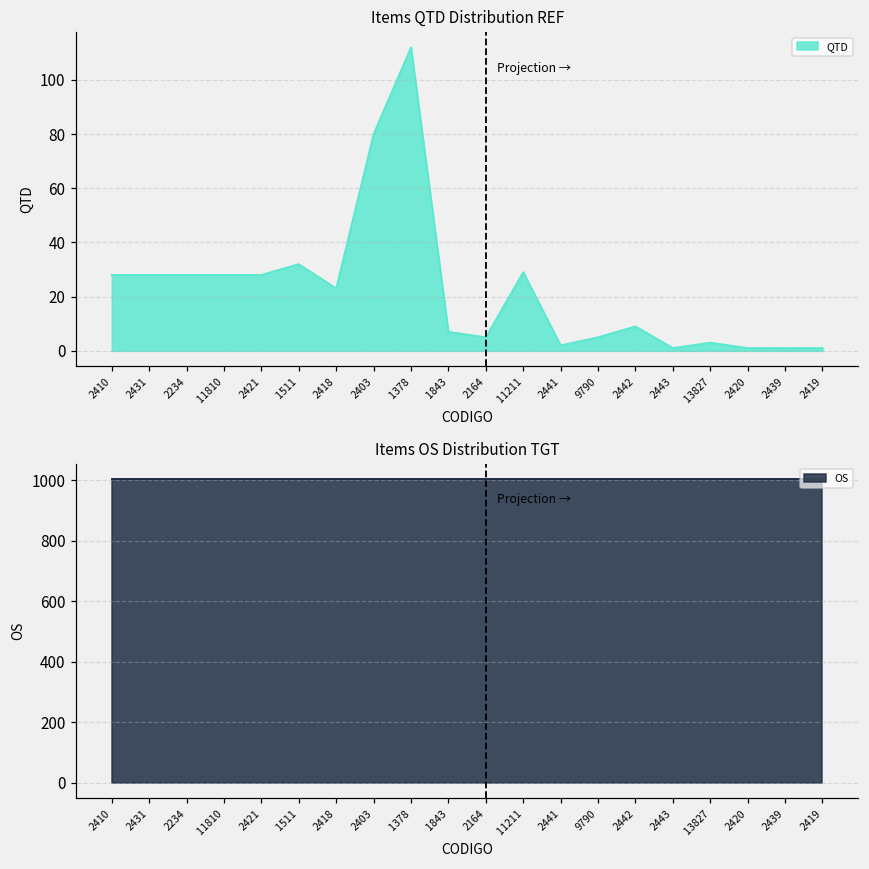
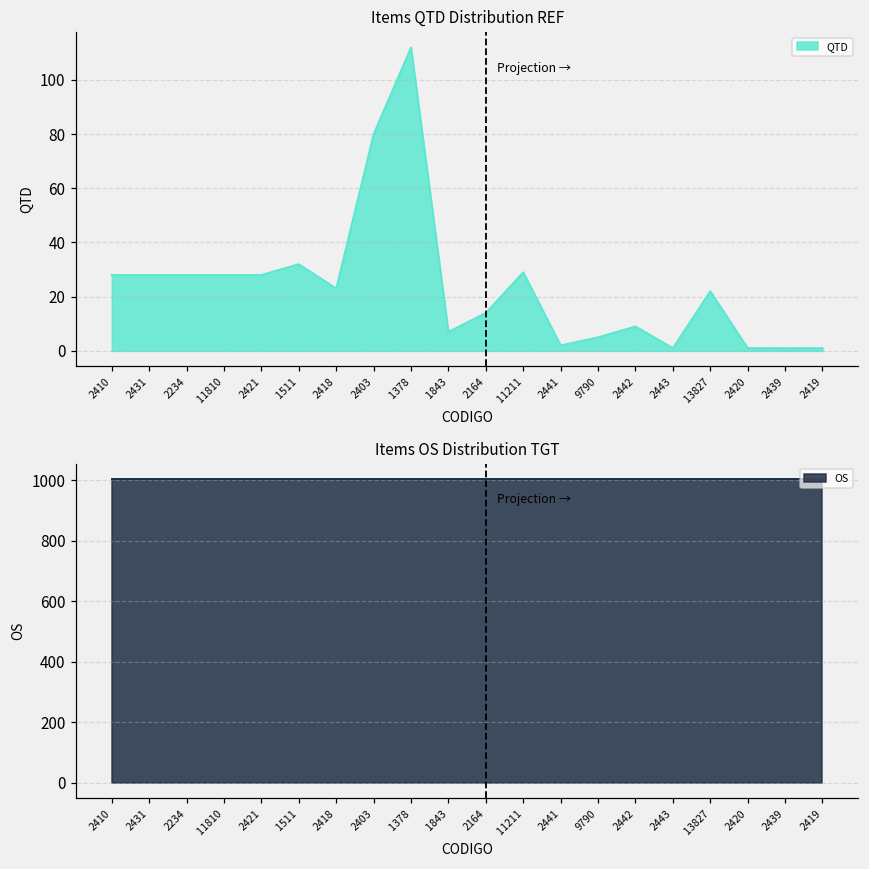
Items QTD Distribution REF, 2164: 5 -> 14
Items QTD Distribution REF, 13827: 3 -> 22
